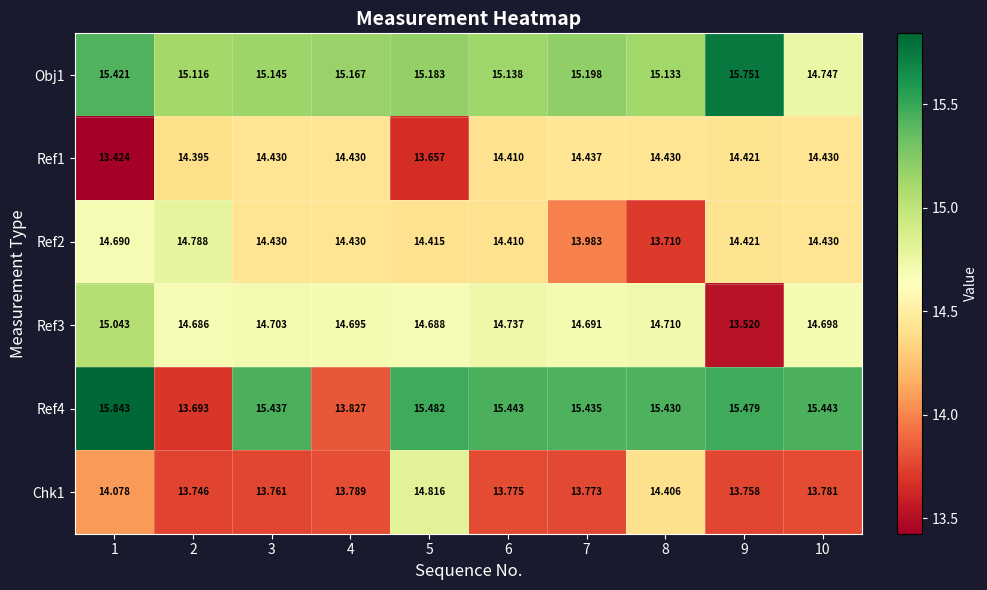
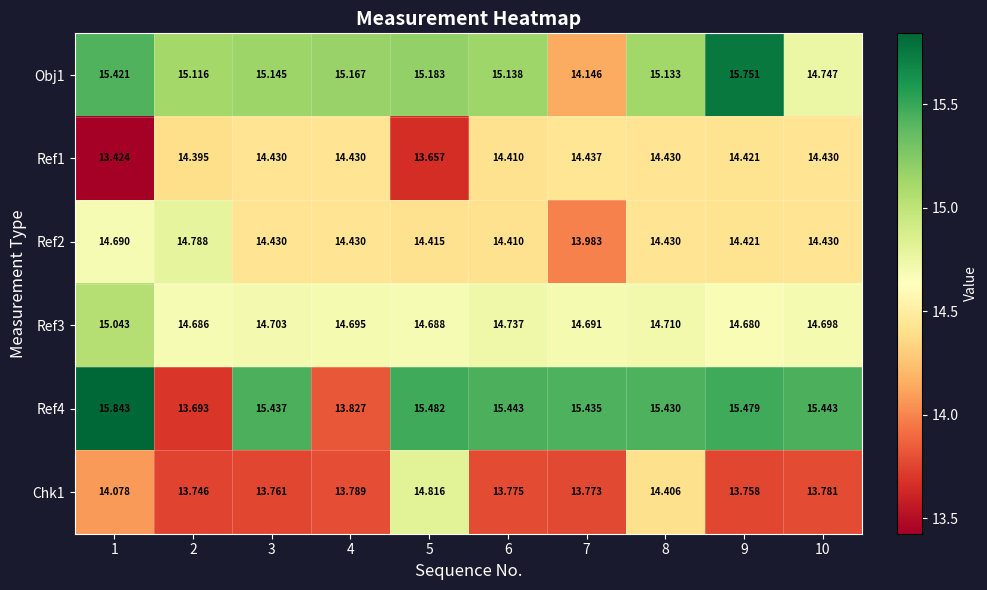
Obj1, 7: 15.198 -> 14.146
Ref2, 8: 13.710 -> 14.430
Ref3, 9: 13.520 -> 14.680
